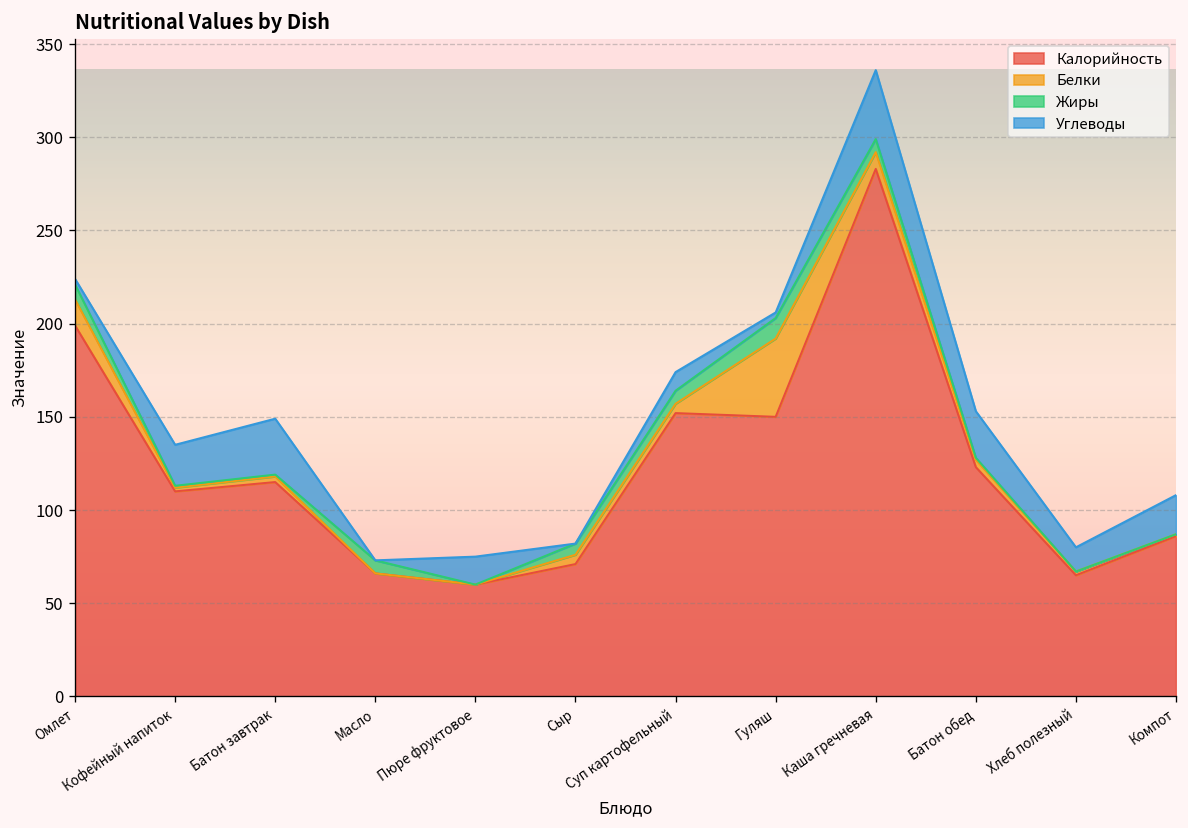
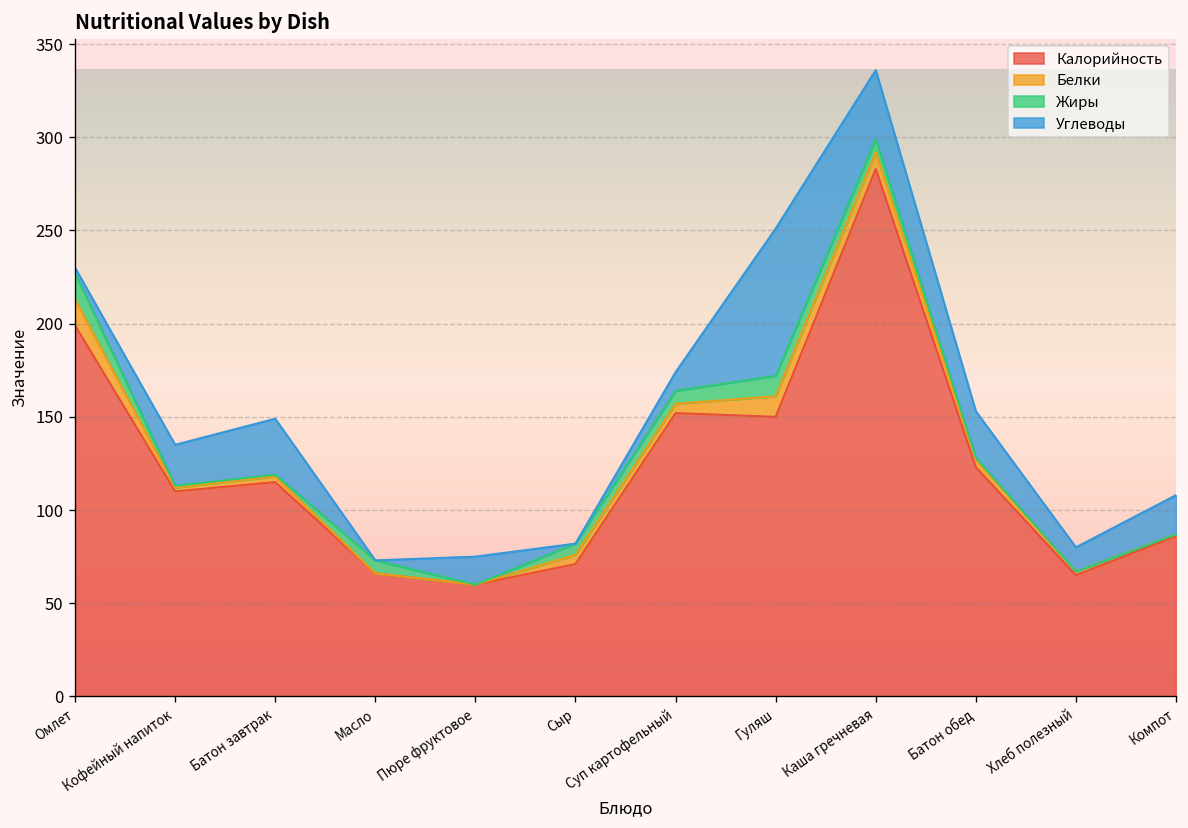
Жиры, Омлет: 8 -> 14
Белки, Гуляш: 42 -> 11
Углеводы, Гуляш: 3 -> 79
